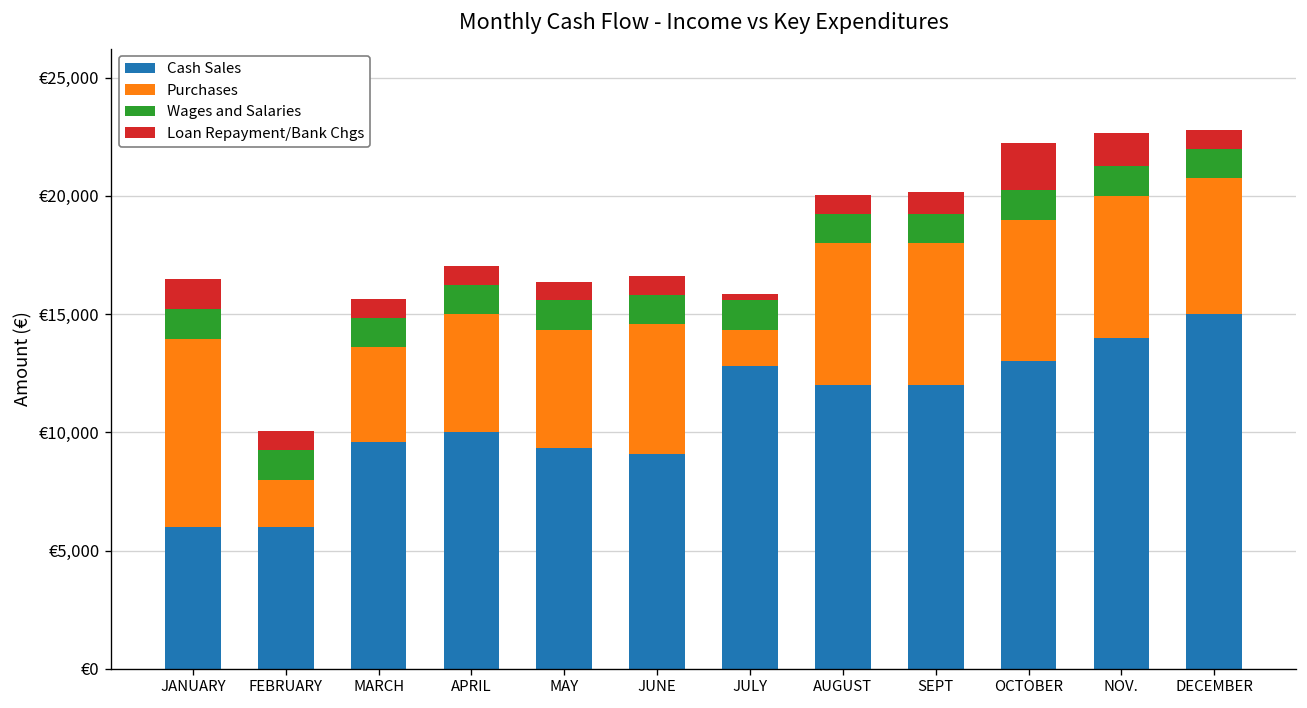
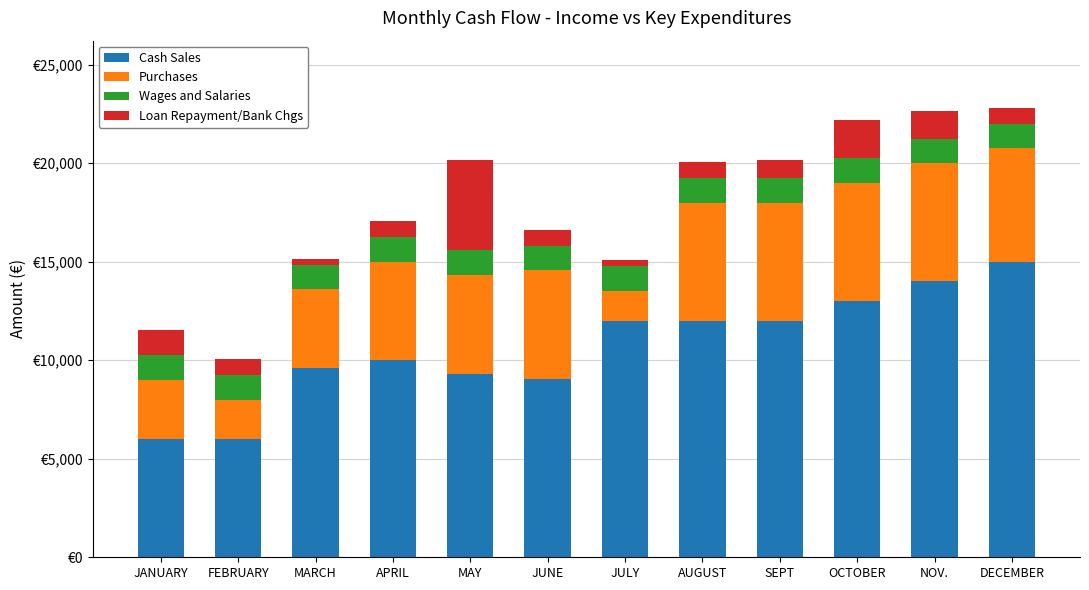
Purchases, JANUARY: €7,900 -> €3,000
Loan Repayment/Bank Chgs, MARCH: €800 -> €300
Loan Repayment/Bank Chgs, MAY: €800 -> €4,600
Cash Sales, JULY: €12,800 -> €12,000
